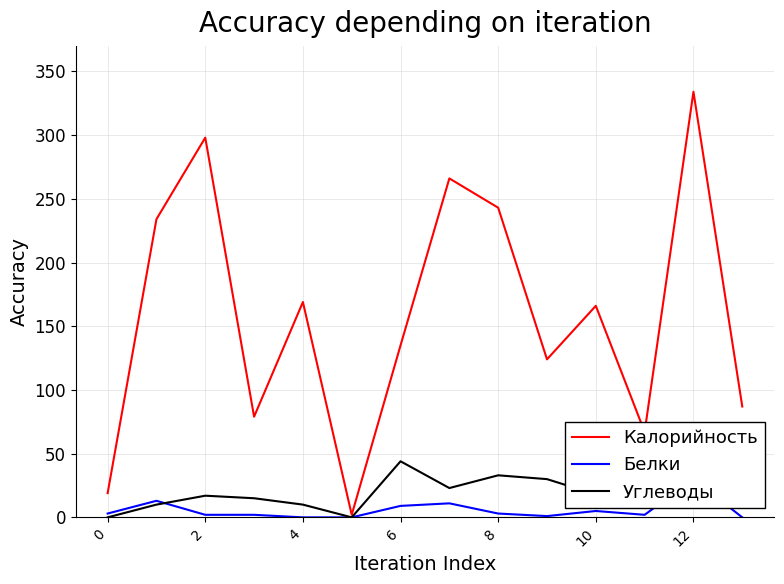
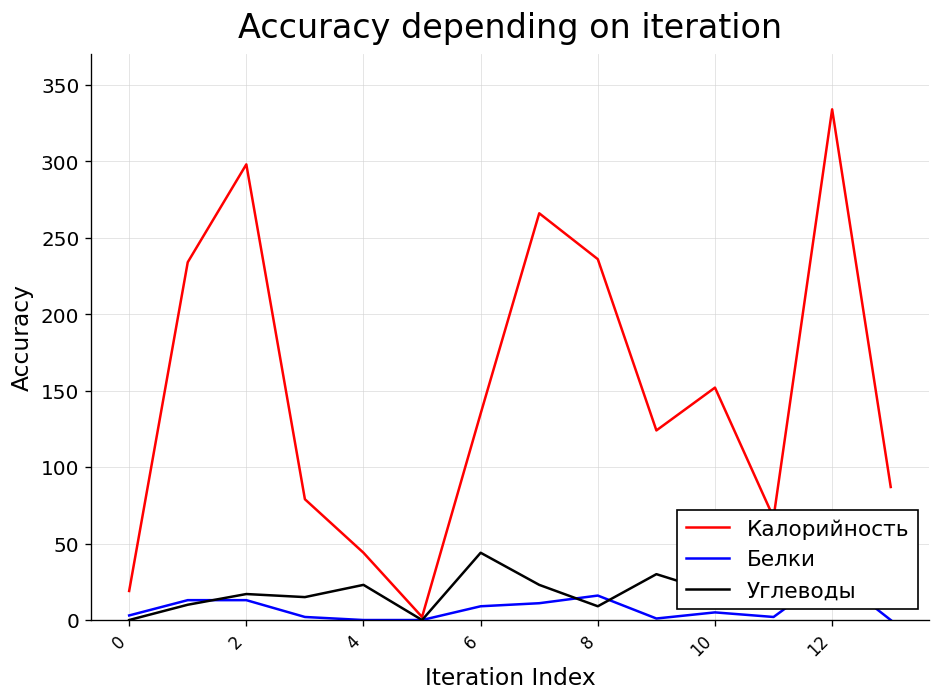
Белки, 2: 2 -> 13
Калорийность, 4: 169 -> 44
Углеводы, 4: 10 -> 23
Калорийность, 8: 243 -> 236
Белки, 8: 3 -> 16
Углеводы, 8: 33 -> 9
Калорийность, 10: 166 -> 152
